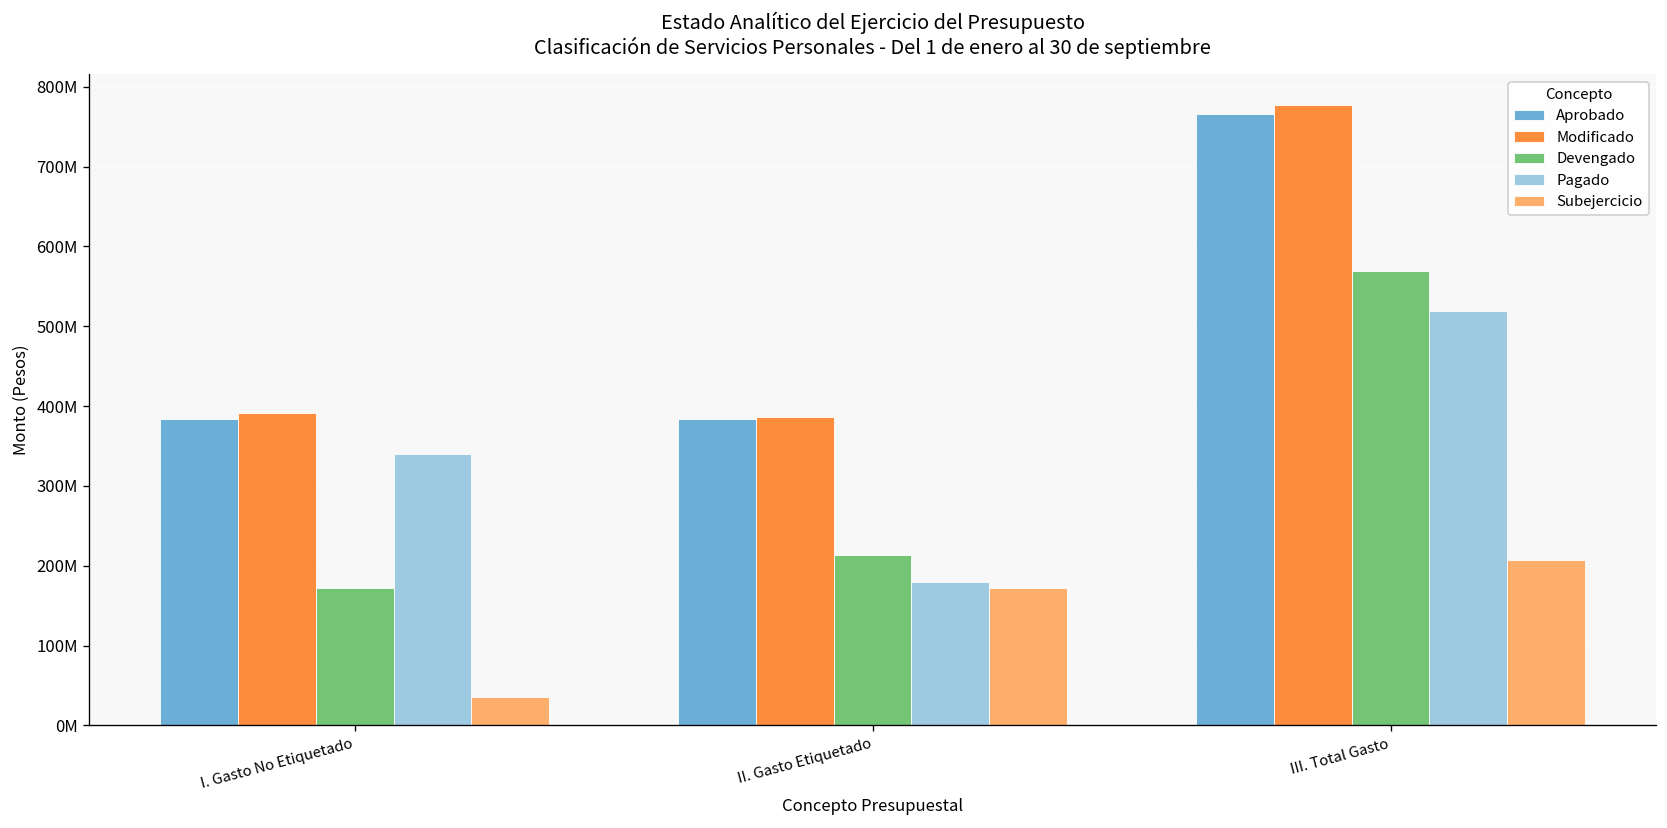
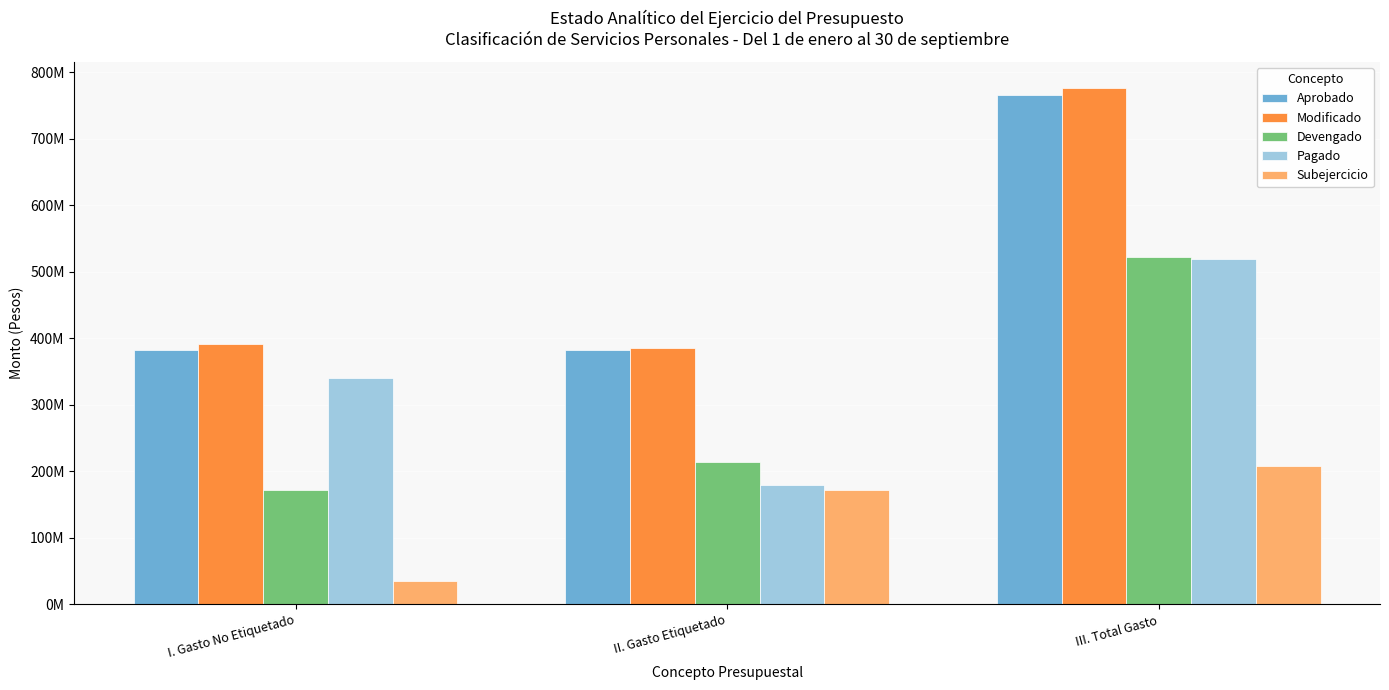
Devengado, III. Total Gasto: 570000000 -> 520000000
